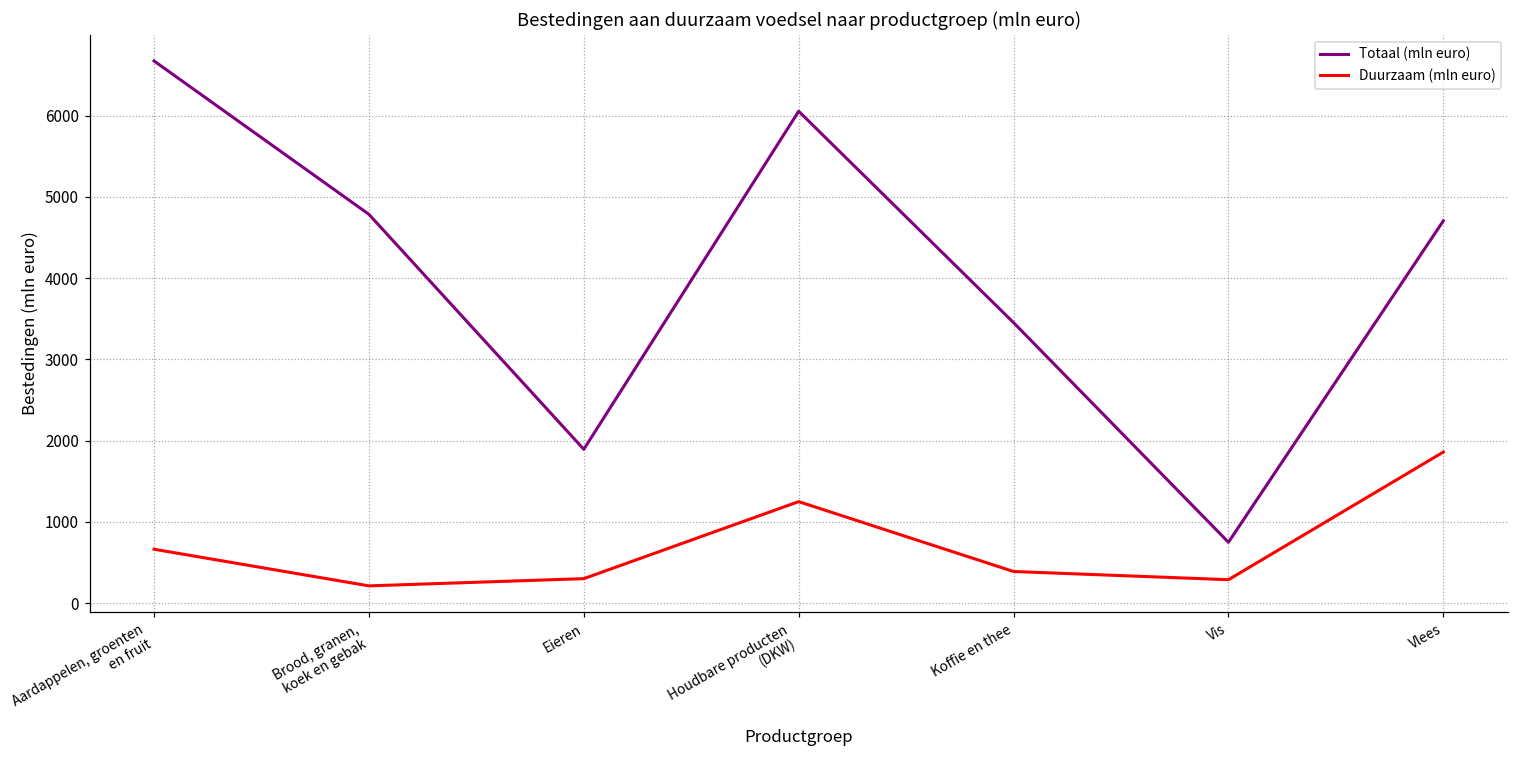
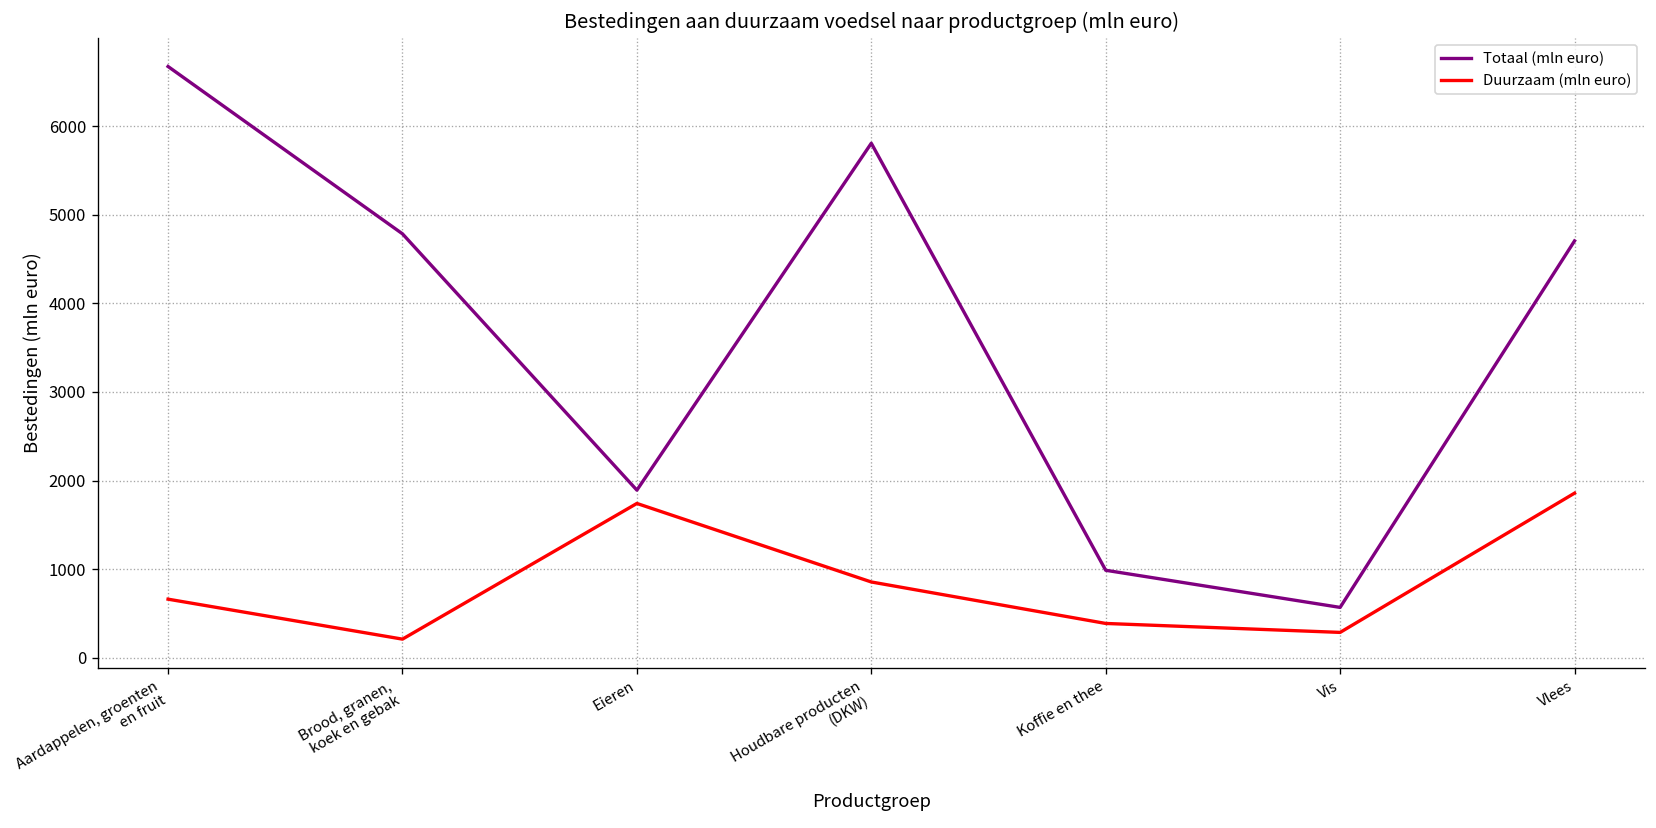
Duurzaam (mln euro), Eieren: 300 -> 1700
Totaal (mln euro), Houdbare producten (DKW): 6100 -> 5800
Duurzaam (mln euro), Houdbare producten (DKW): 1200 -> 900
Totaal (mln euro), Koffie en thee: 3500 -> 1000
Totaal (mln euro), Vis: 700 -> 600
